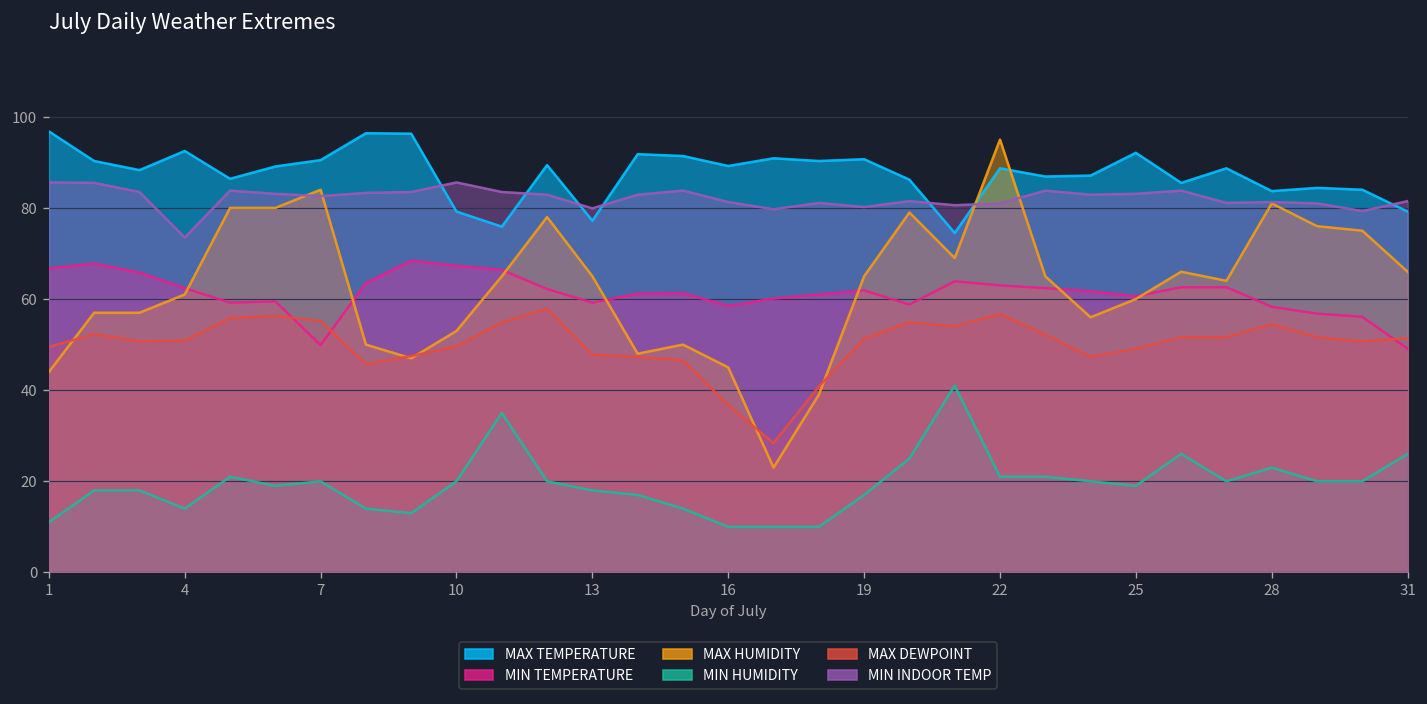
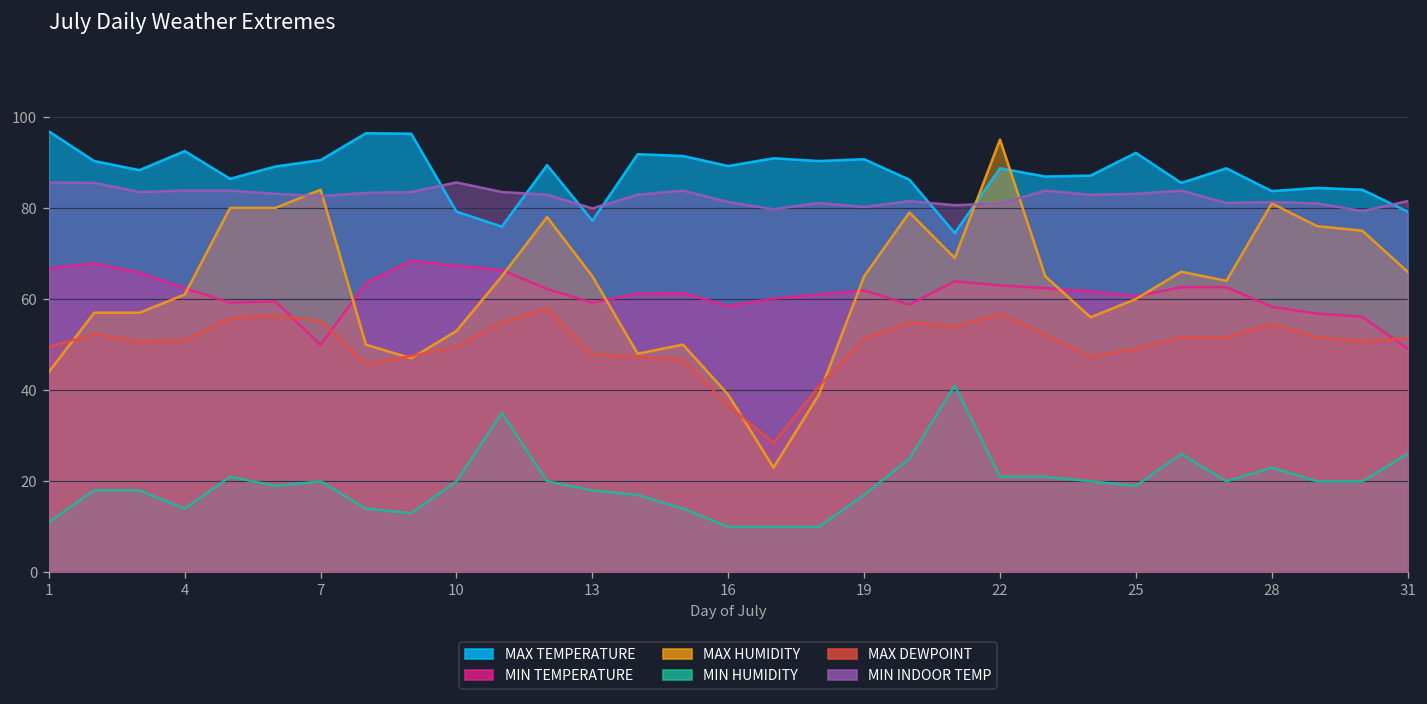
MIN INDOOR TEMP, 4: 74 -> 84
MAX HUMIDITY, 16: 45 -> 39
